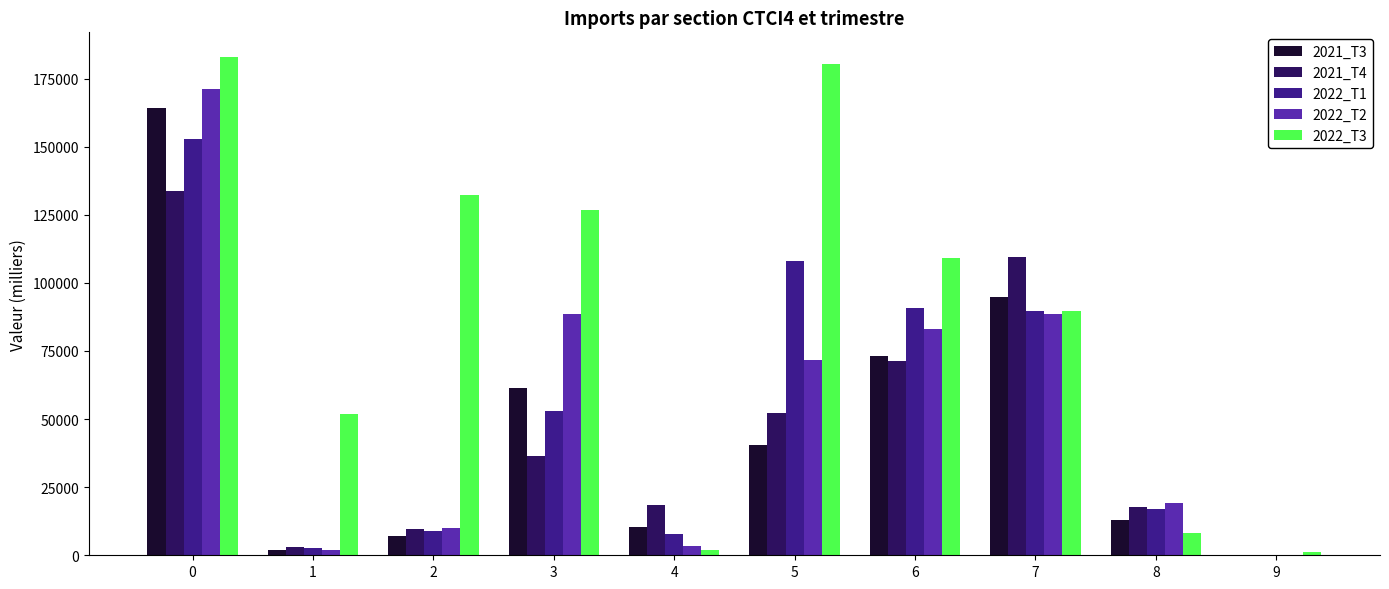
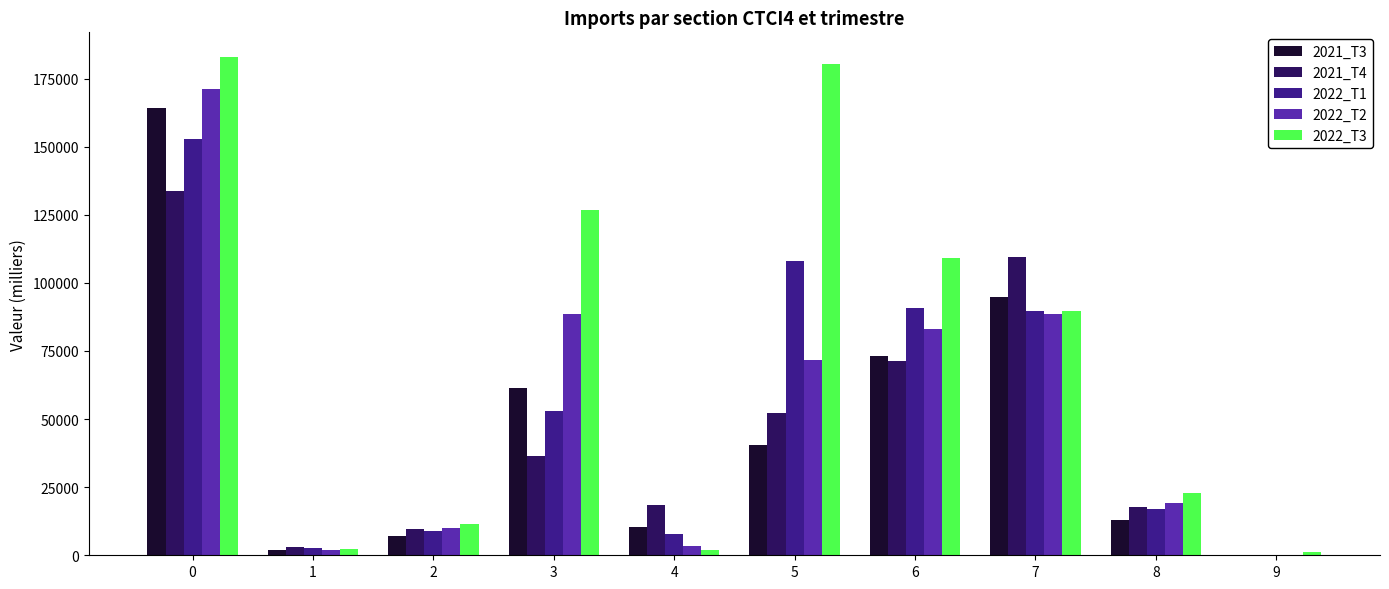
2022_T3, 1: 52000 -> 2000
2022_T3, 2: 132000 -> 11000
2022_T3, 8: 8000 -> 23000
